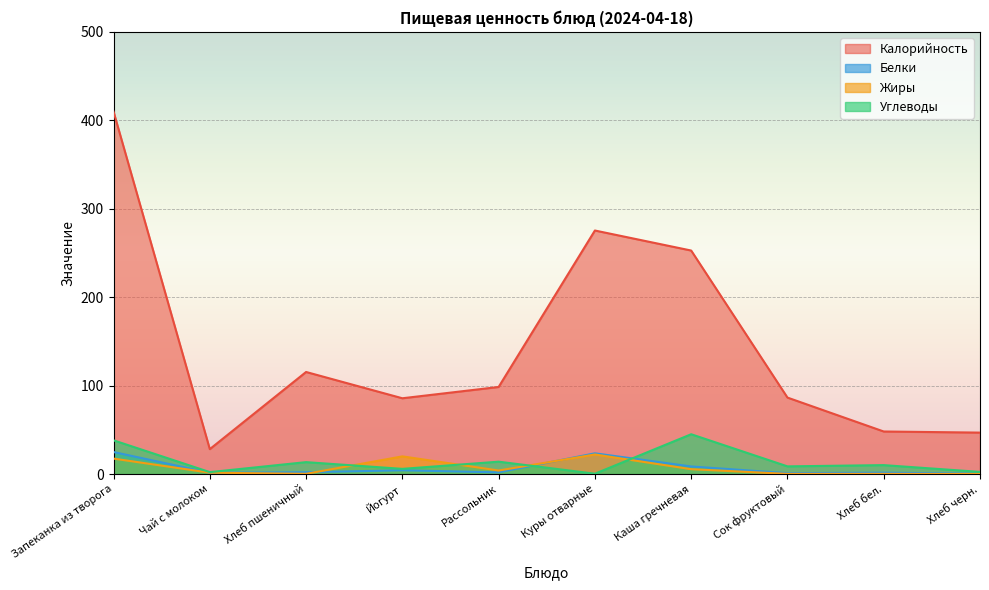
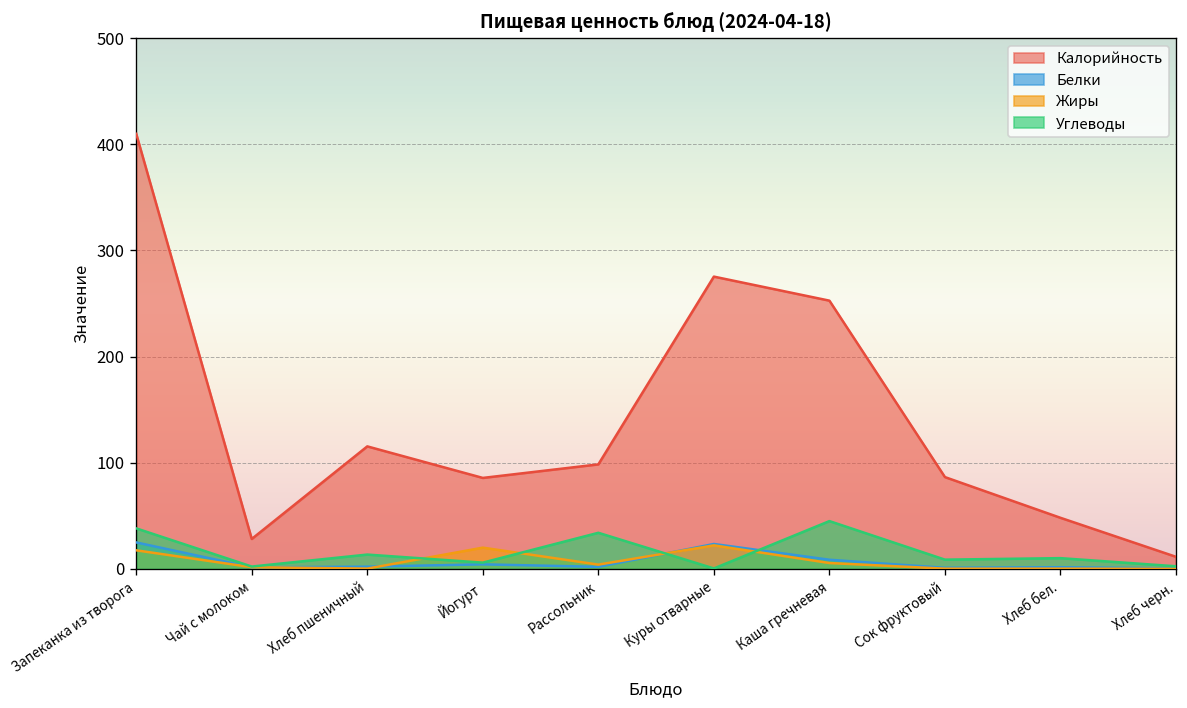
Углеводы, Рассольник: 10 -> 30
Калорийность, Хлеб черн.: 50 -> 10
